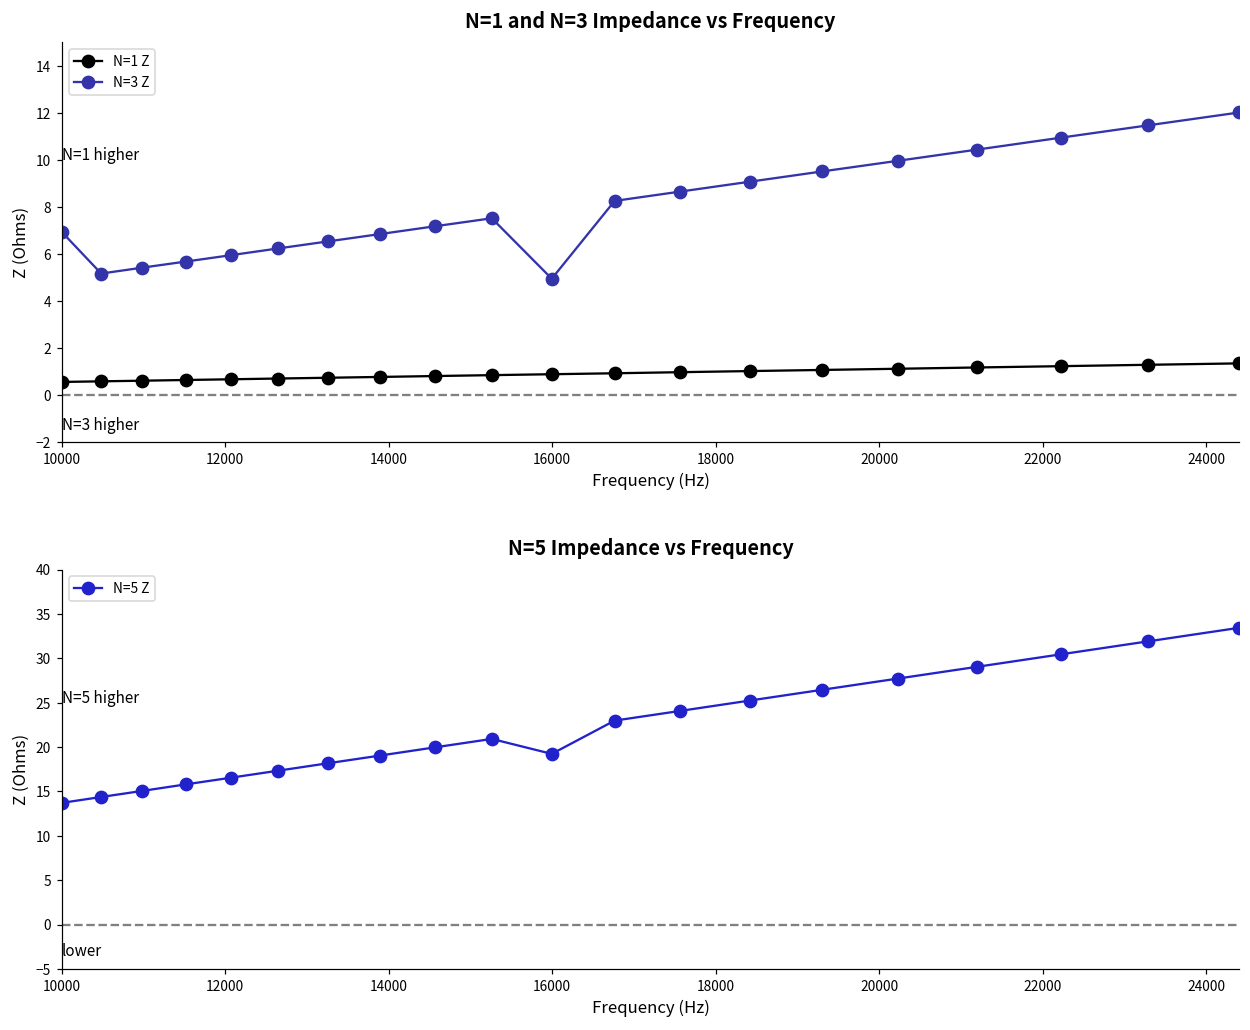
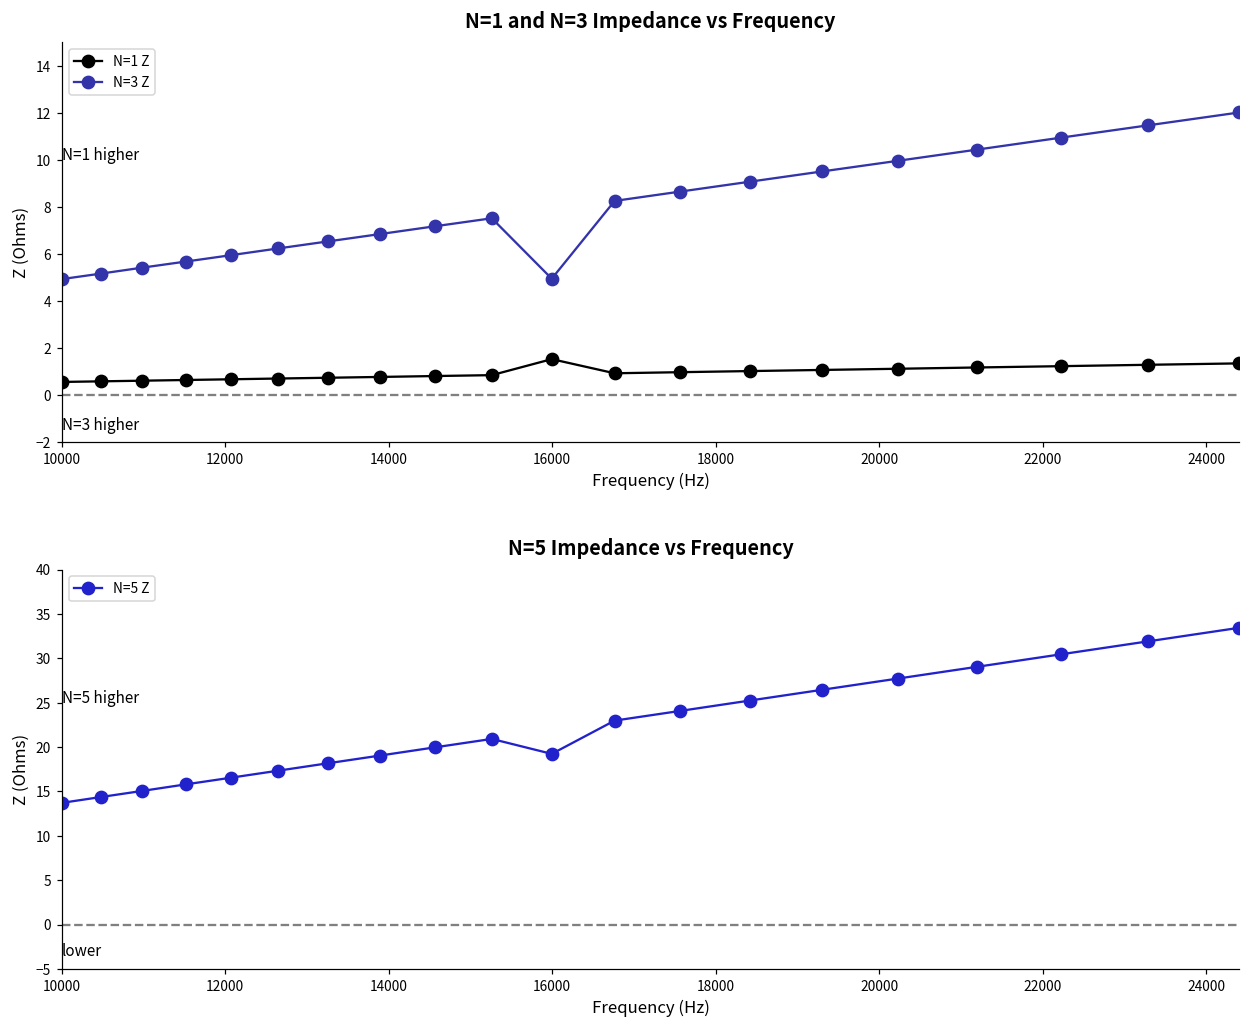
N=1 and N=3 Impedance vs Frequency, N=3 Z, 10000: 6.9 -> 4.9
N=1 and N=3 Impedance vs Frequency, N=1 Z, 16000: 0.9 -> 1.5
